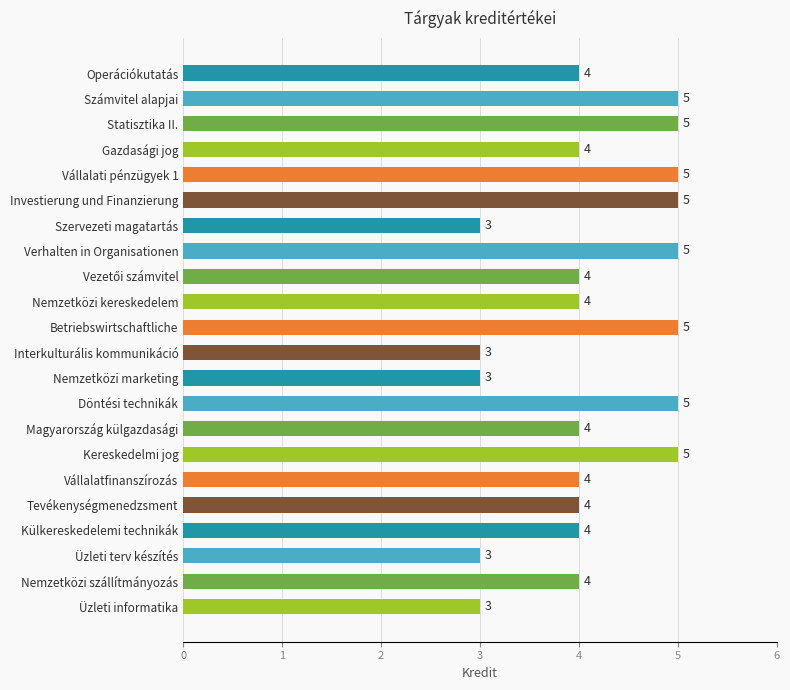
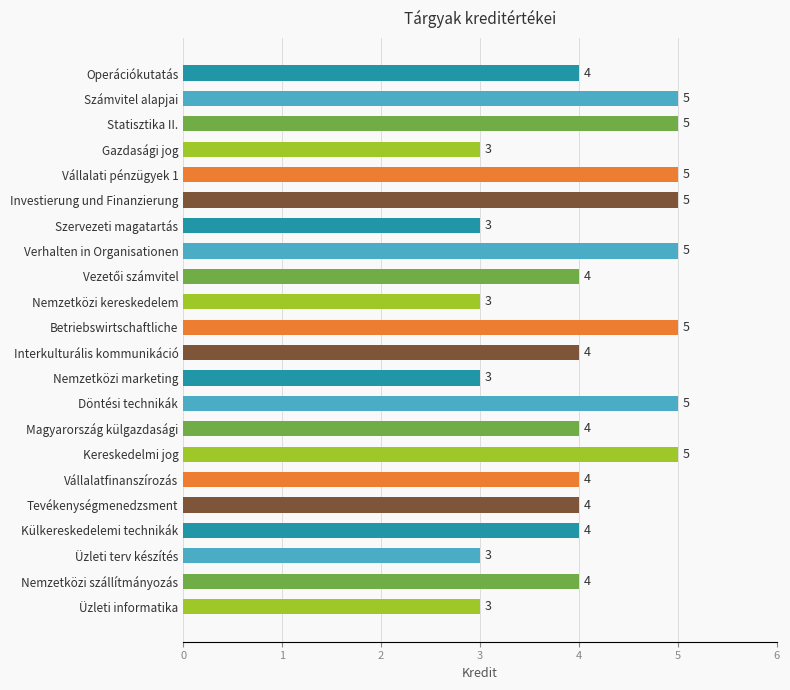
Gazdasági jog: 4 -> 3
Nemzetközi kereskedelem: 4 -> 3
Interkulturális kommunikáció: 3 -> 4
